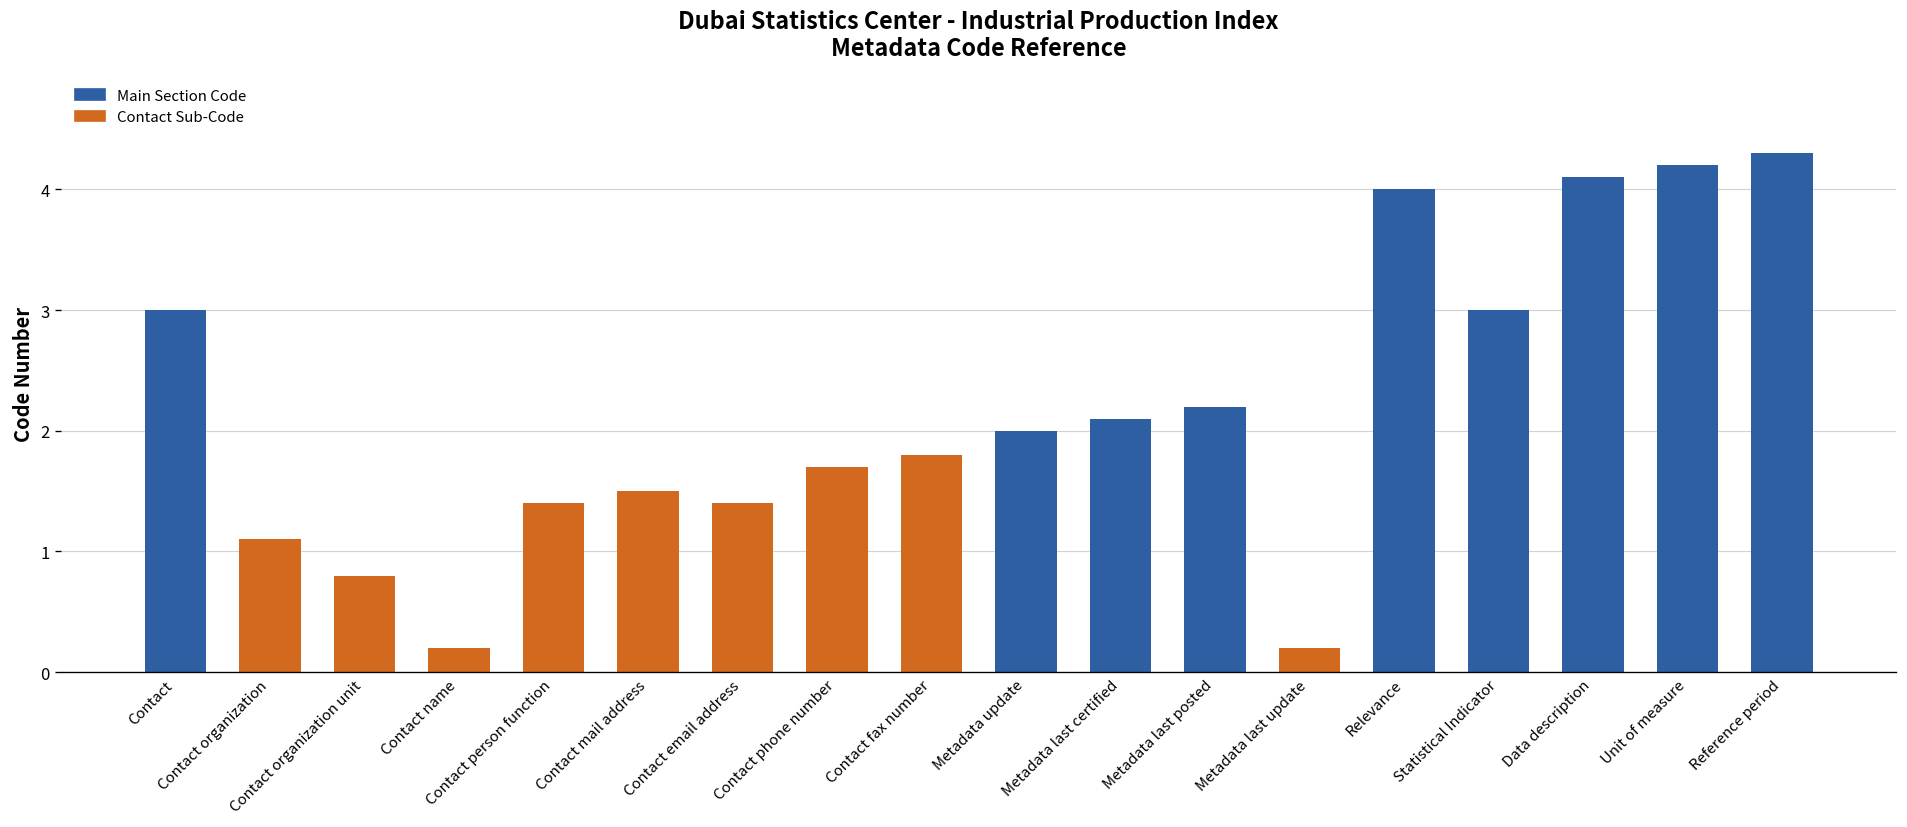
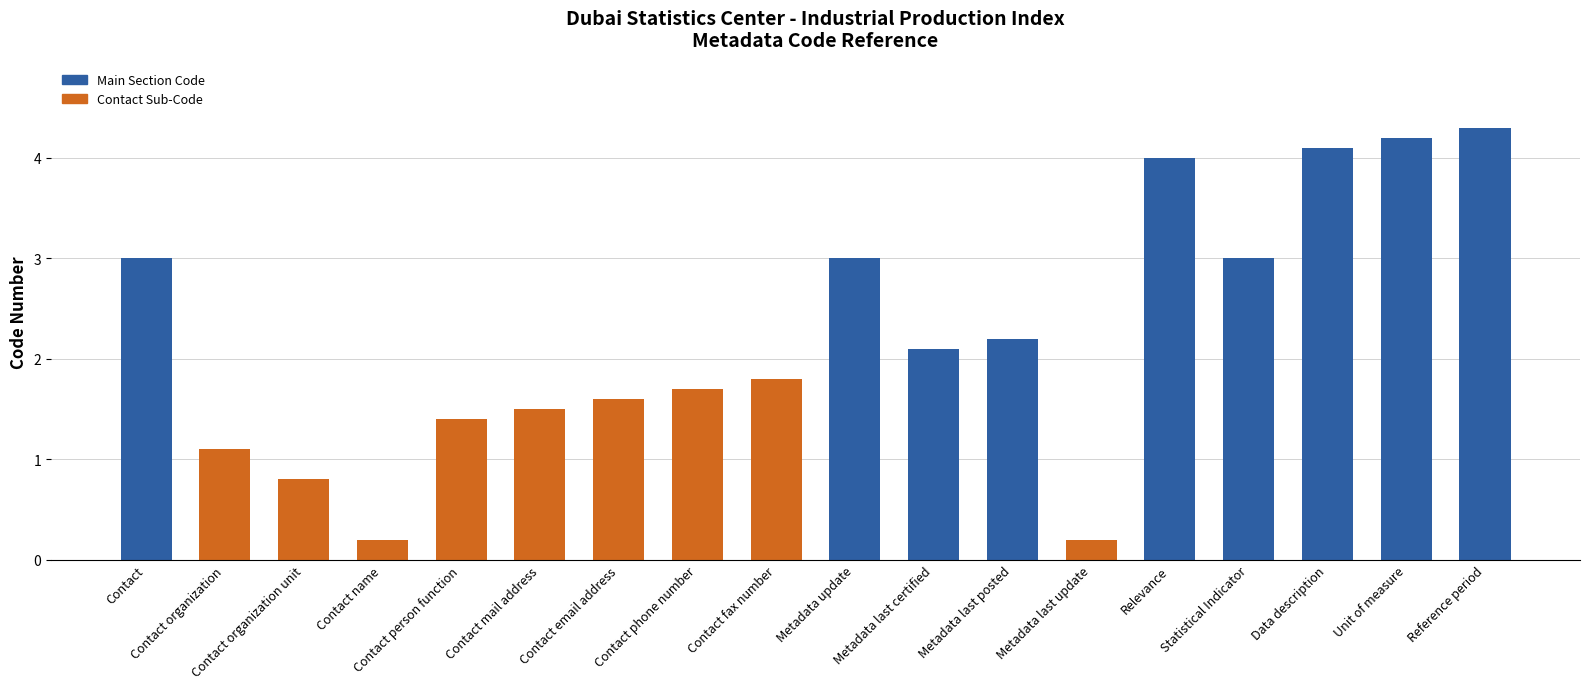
Contact email address: 1.4 -> 1.6
Metadata update: 2 -> 3
